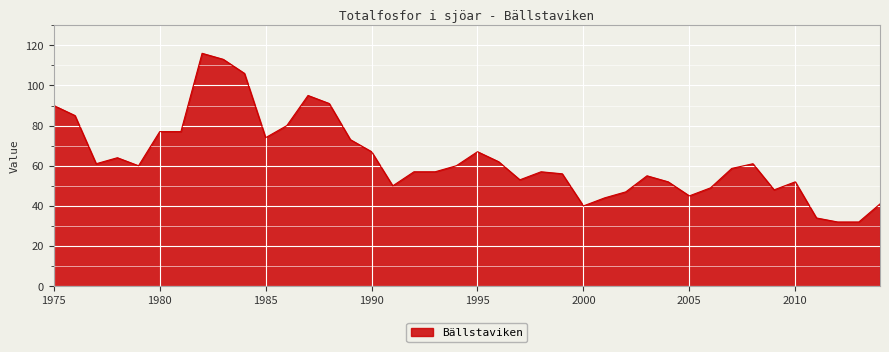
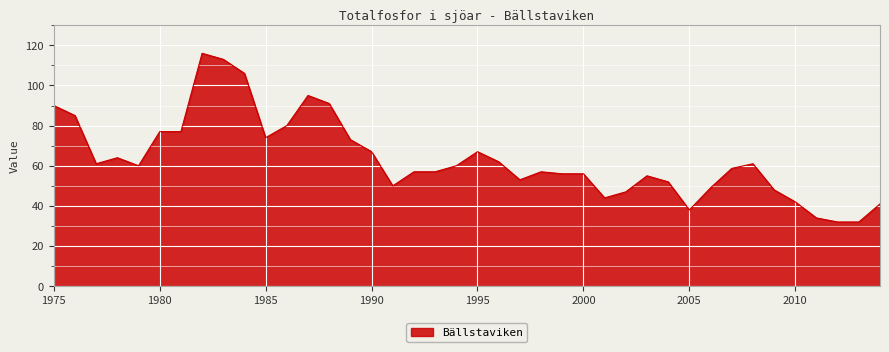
2000: 40 -> 56
2005: 45 -> 38
2010: 52 -> 42
